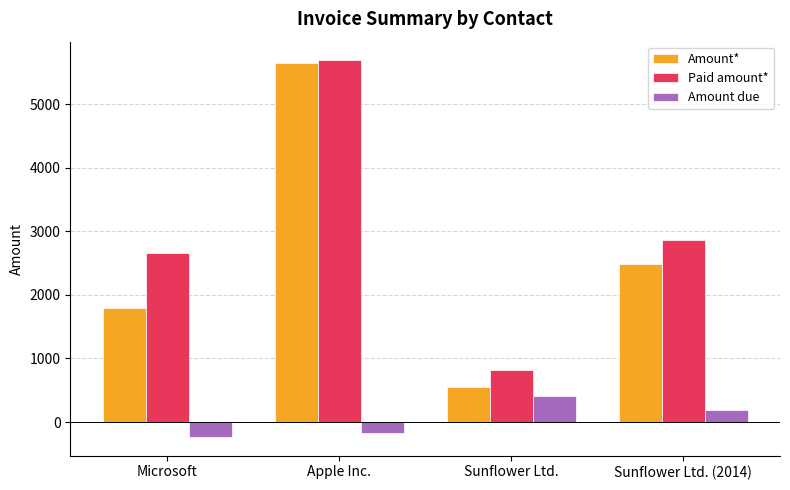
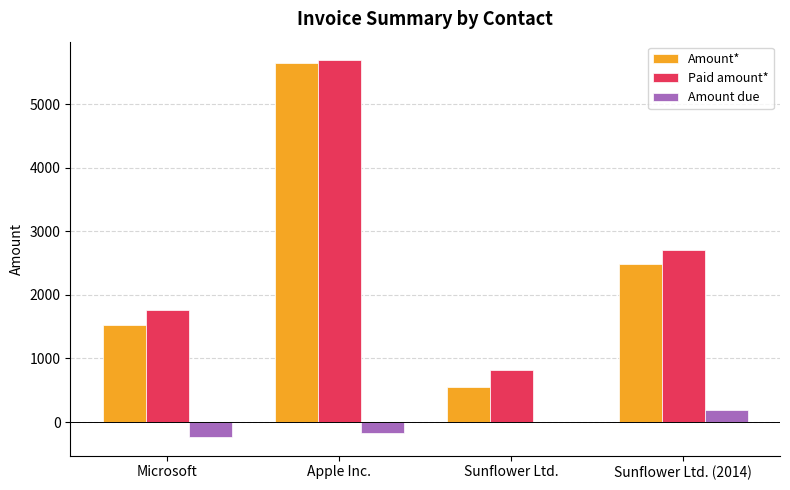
Amount*, Microsoft: 1800 -> 1500
Paid amount*, Microsoft: 2700 -> 1800
Amount due, Sunflower Ltd.: 400 -> 0
Paid amount*, Sunflower Ltd. (2014): 2900 -> 2700
